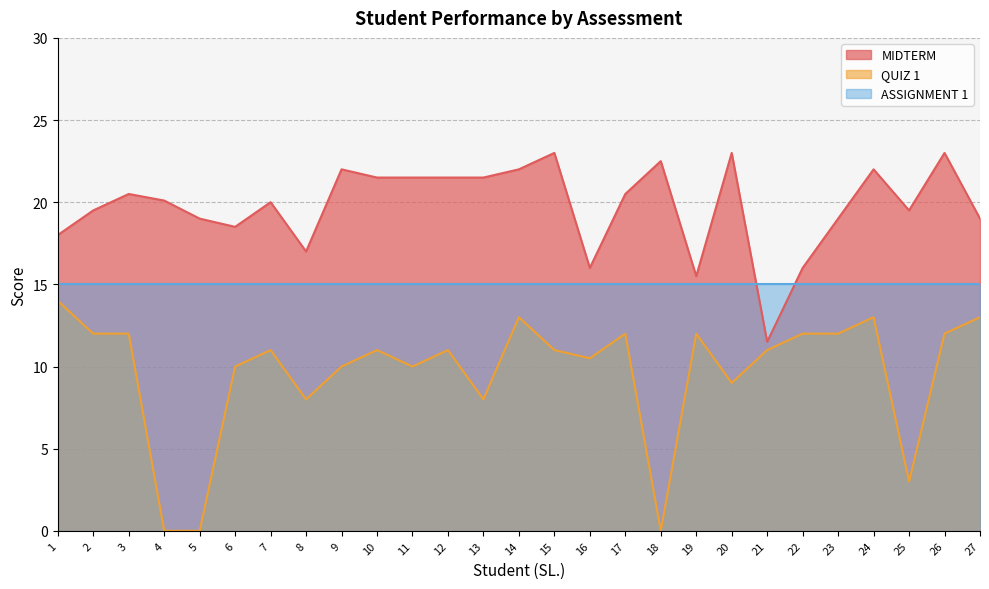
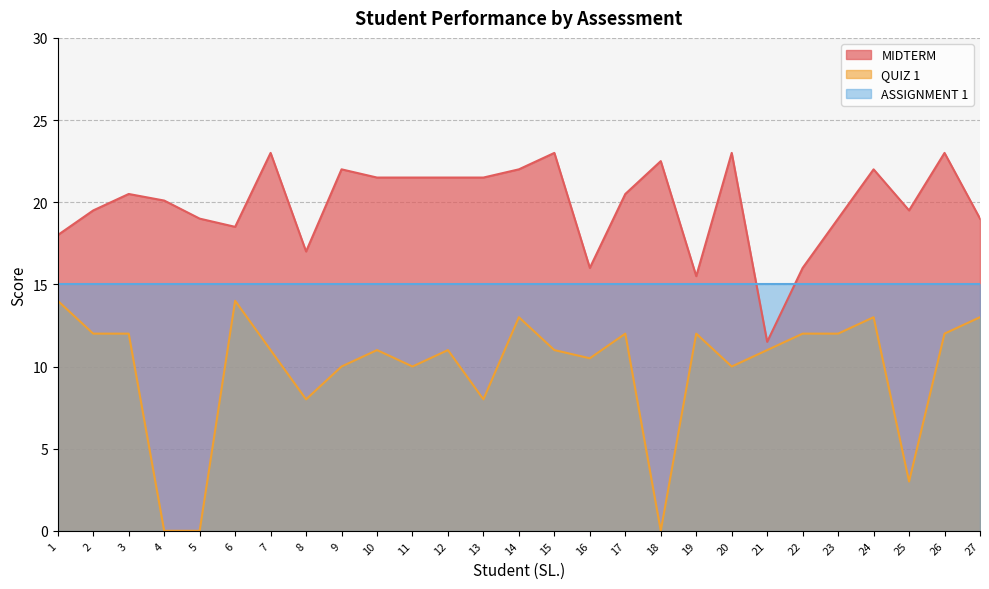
QUIZ 1, 6: 10 -> 14
MIDTERM, 7: 20 -> 23
QUIZ 1, 20: 9 -> 10
